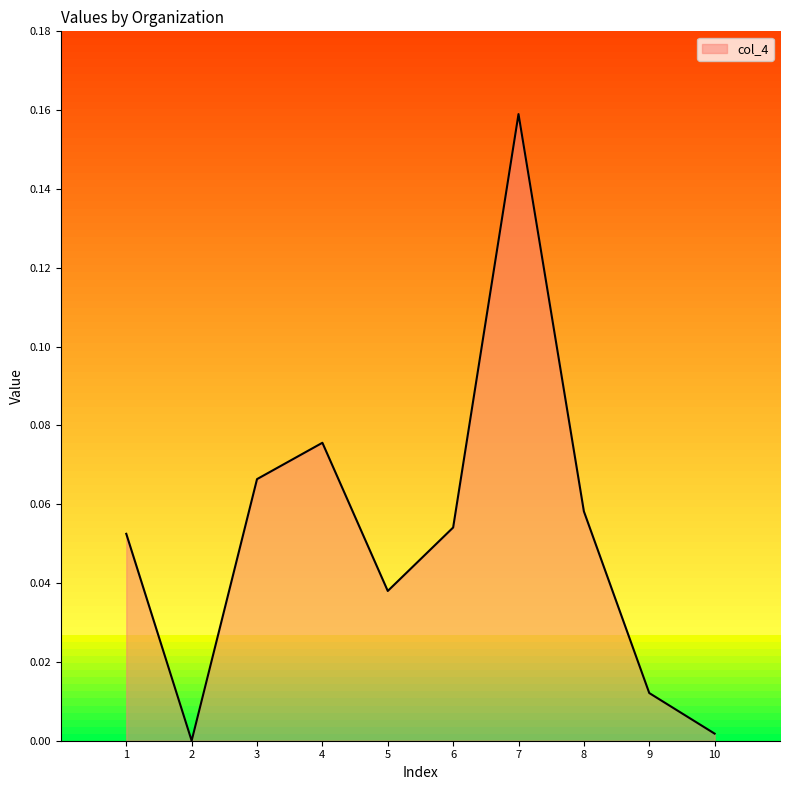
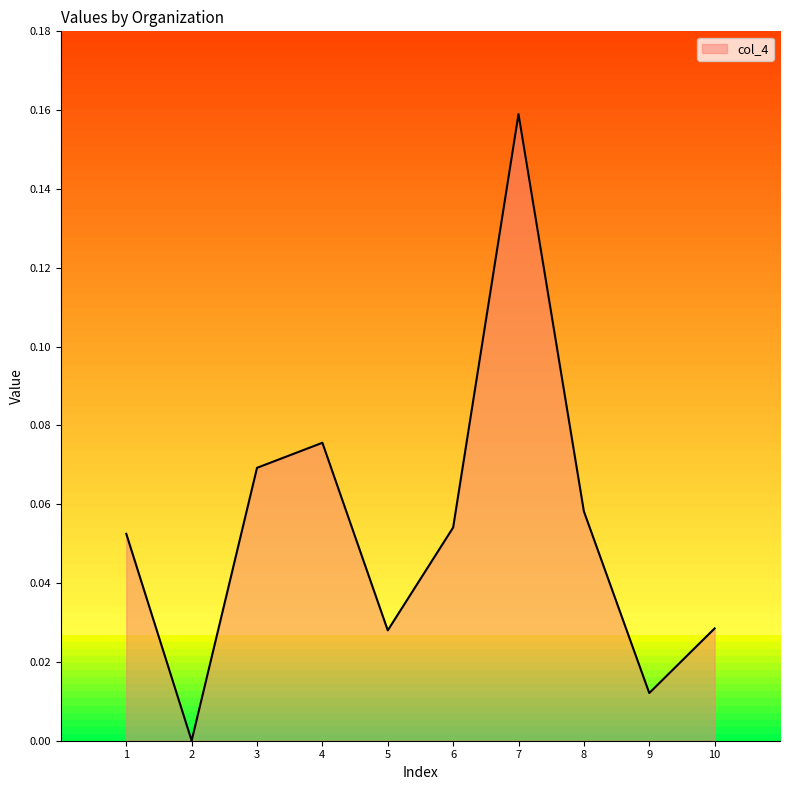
3: 0.066 -> 0.069
5: 0.038 -> 0.028
10: 0.002 -> 0.029
